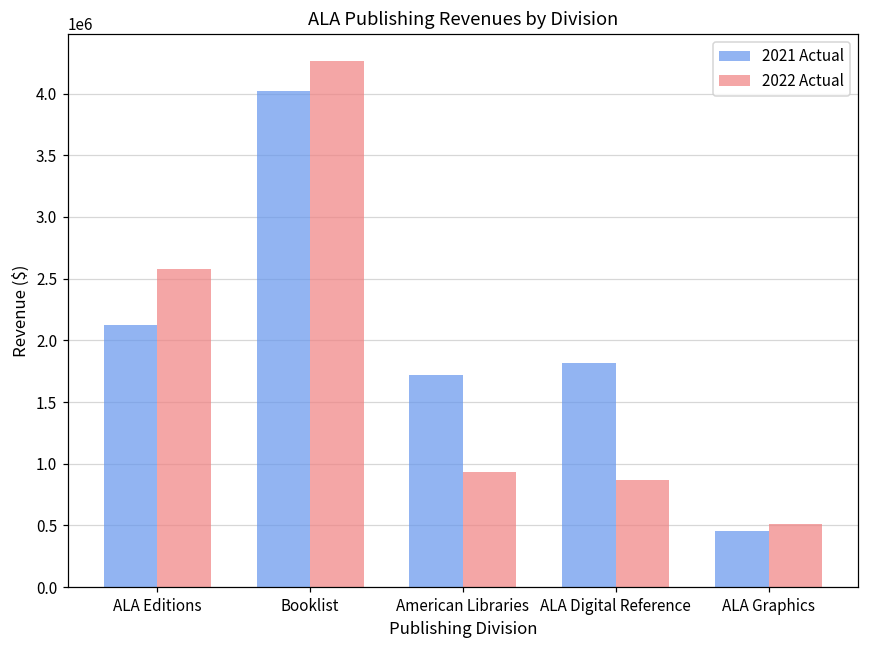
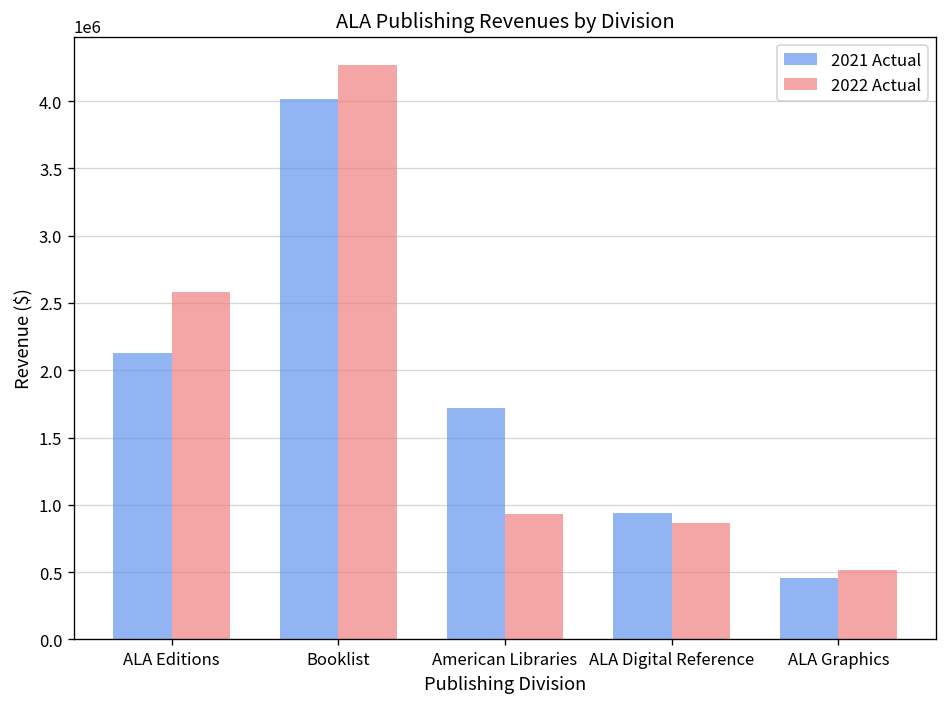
2021 Actual, ALA Digital Reference: 1820000 -> 940000
